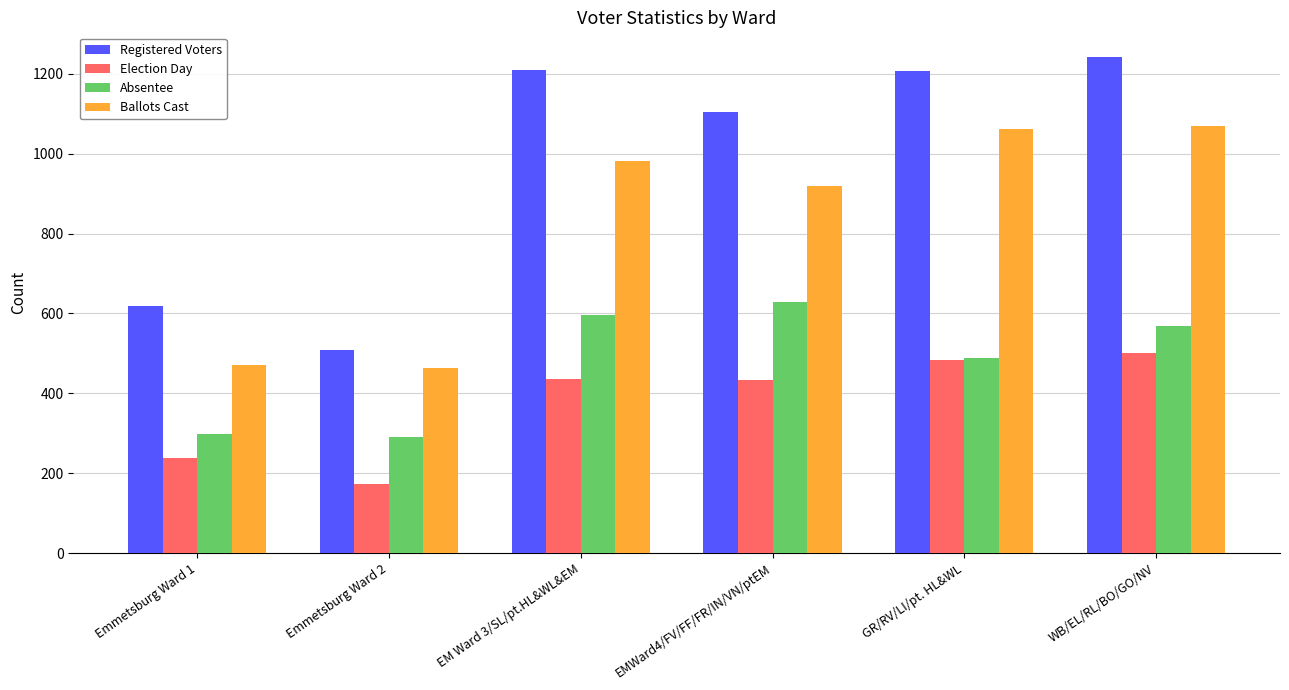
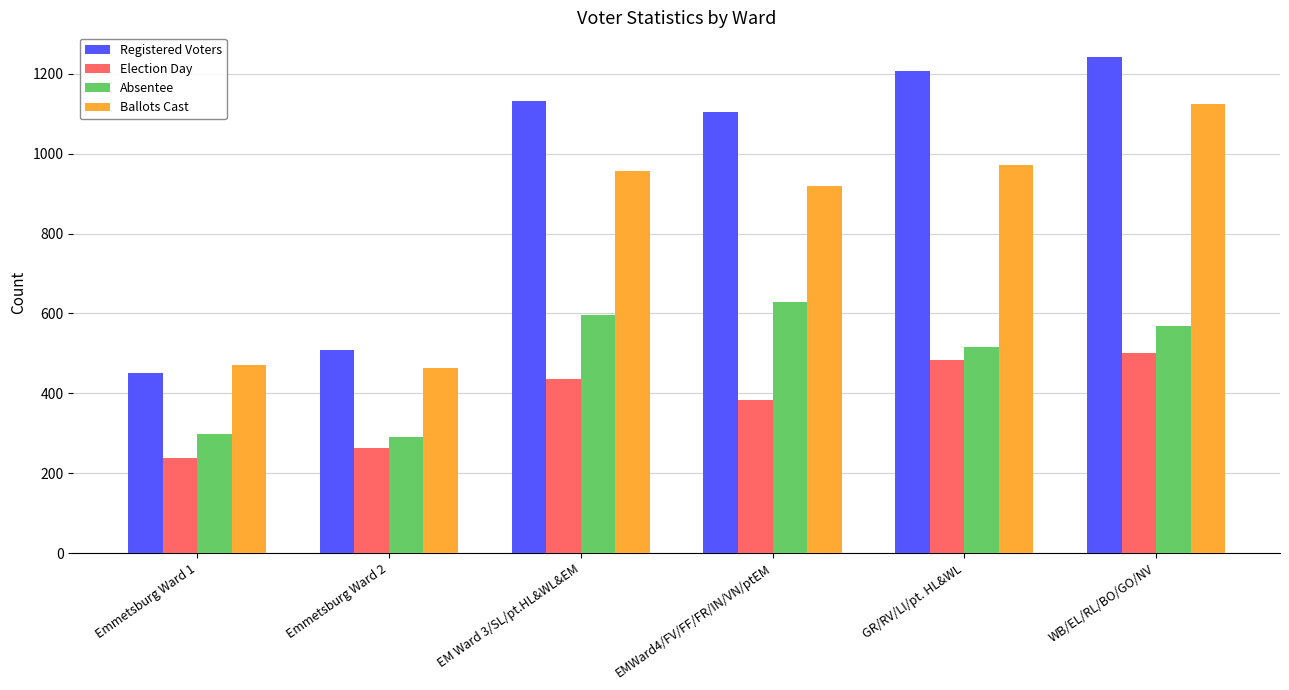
Registered Voters, Emmetsburg Ward 1: 620 -> 450
Election Day, Emmetsburg Ward 2: 170 -> 260
Registered Voters, EM Ward 3/SL/pt.HL&WL&EM: 1210 -> 1130
Ballots Cast, EM Ward 3/SL/pt.HL&WL&EM: 980 -> 960
Election Day, EMWard4/FV/FF/FR/IN/VN/ptEM: 430 -> 380
Absentee, GR/RV/LI/pt. HL&WL: 490 -> 520
Ballots Cast, GR/RV/LI/pt. HL&WL: 1060 -> 970
Ballots Cast, WB/EL/RL/BO/GO/NV: 1070 -> 1120
